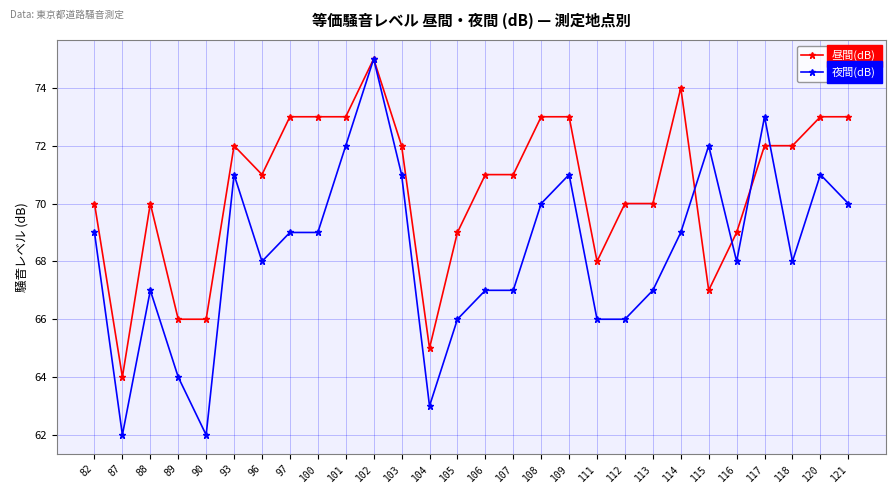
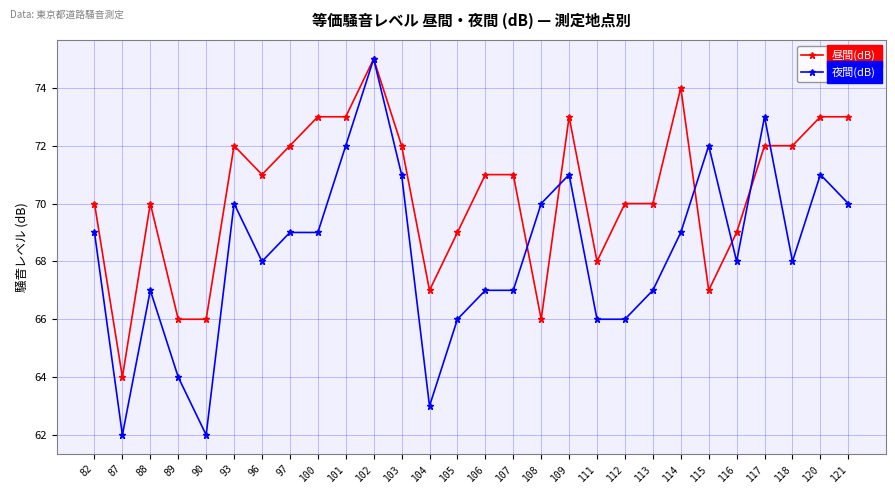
夜間(dB), 93: 71 -> 70
昼間(dB), 97: 73 -> 72
昼間(dB), 104: 65 -> 67
昼間(dB), 108: 73 -> 66
